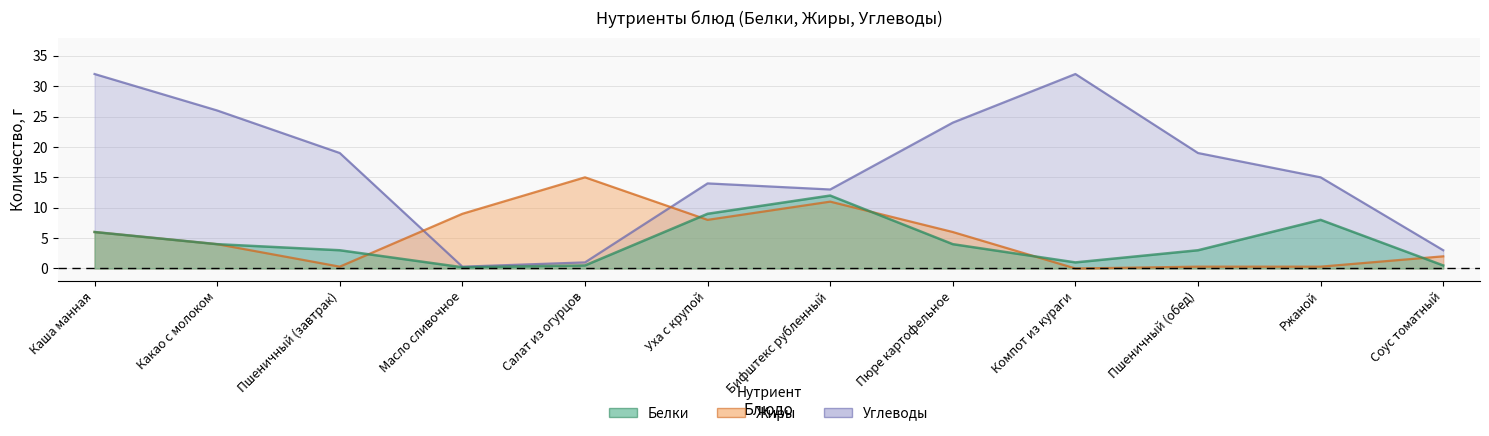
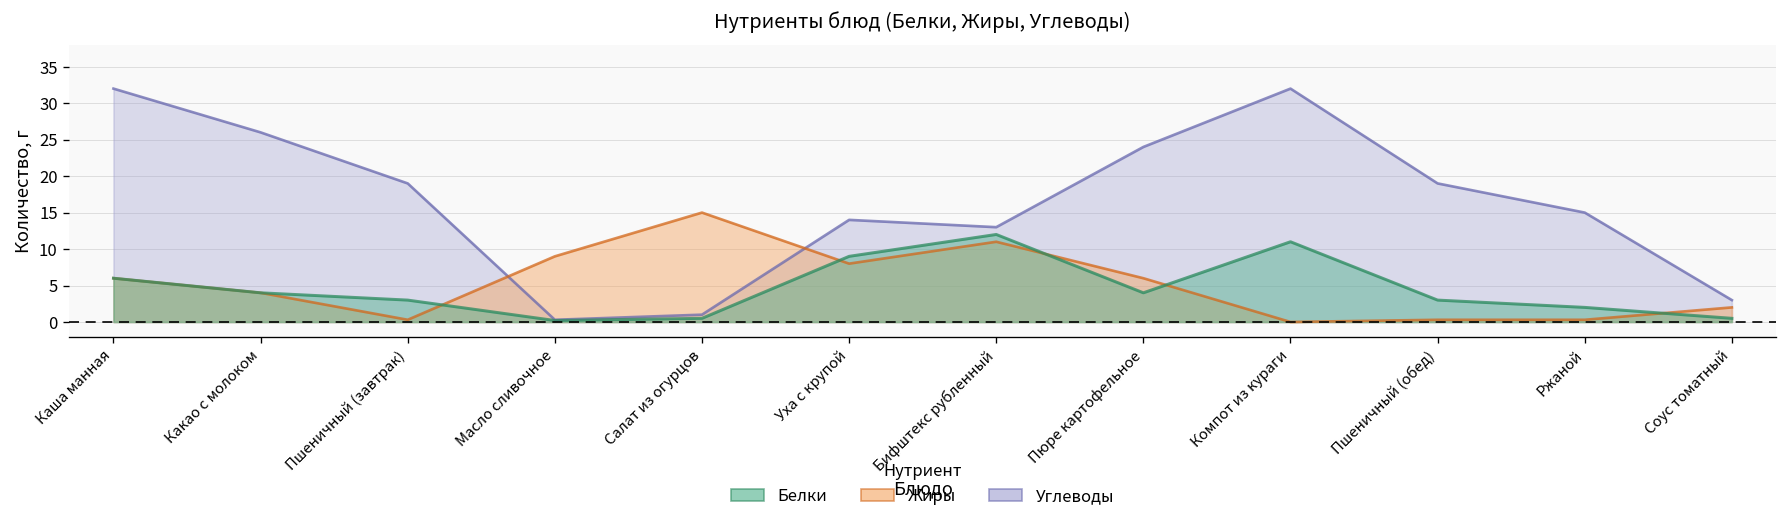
Белки, Компот из кураги: 1 -> 11
Белки, Ржаной: 8 -> 2
